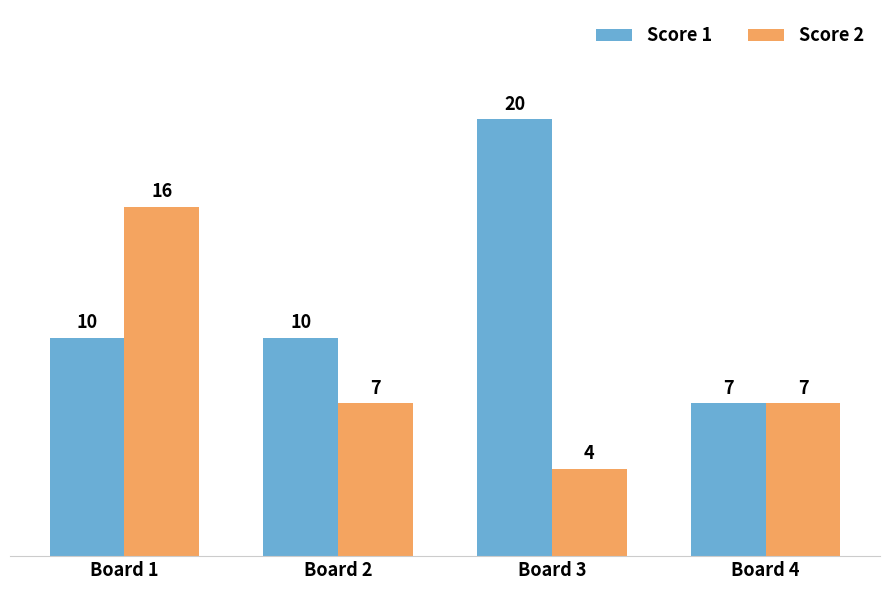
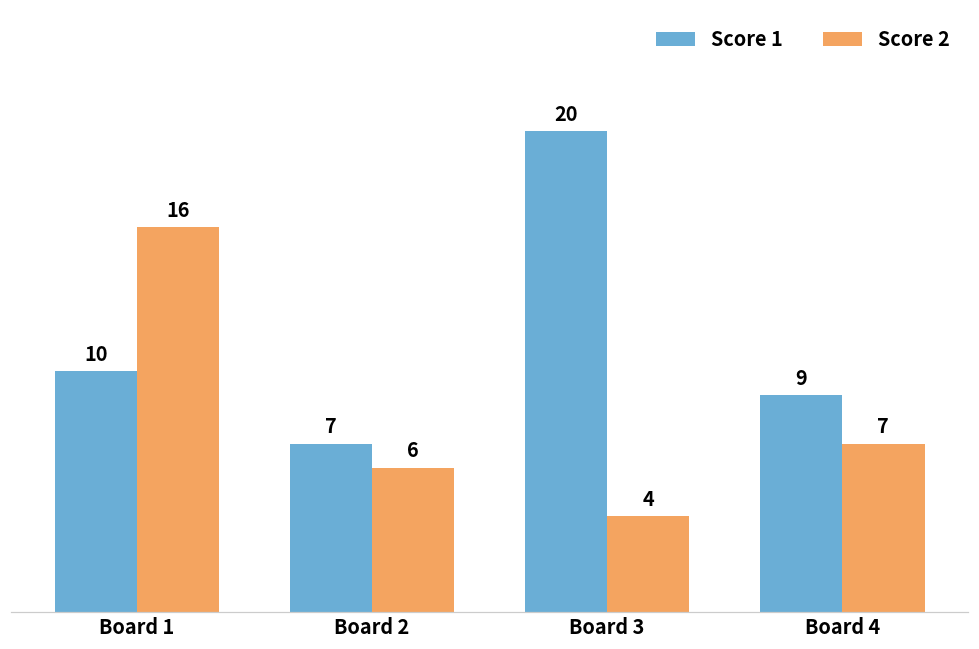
Score 1, Board 2: 10 -> 7
Score 2, Board 2: 7 -> 6
Score 1, Board 4: 7 -> 9
